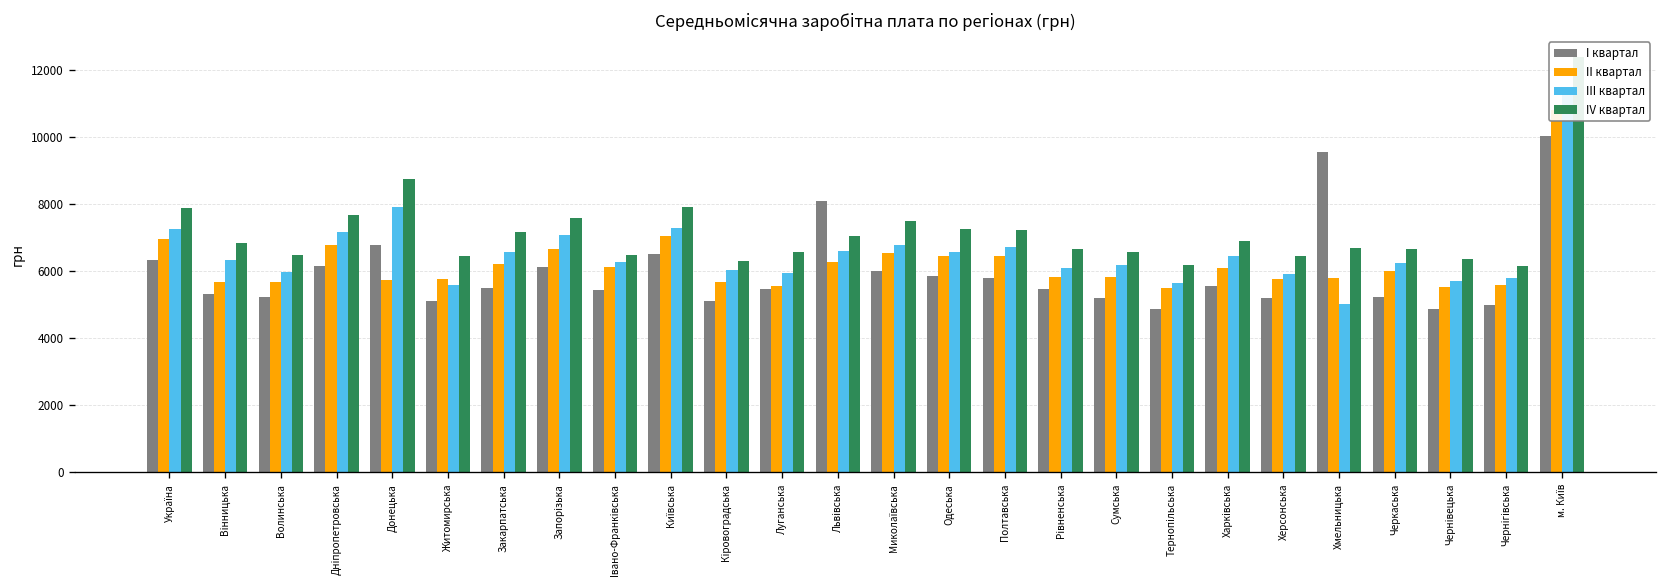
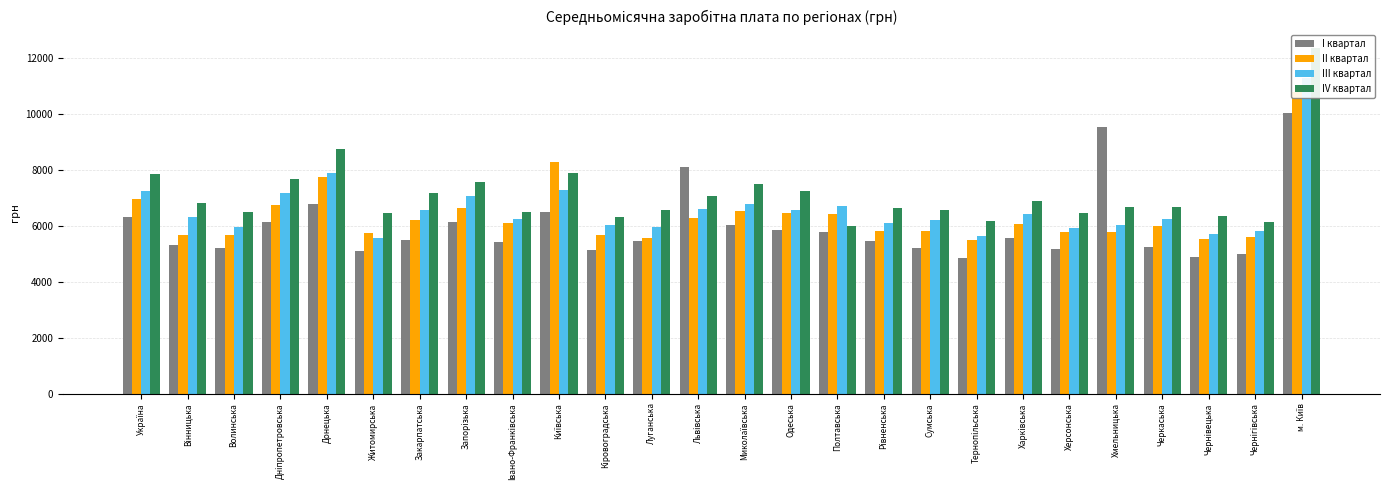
ІІ квартал, Донецька: 5700 -> 7700
ІІ квартал, Київська: 7000 -> 8300
ІV квартал, Полтавська: 7200 -> 6000
ІІІ квартал, Хмельницька: 5000 -> 6000
